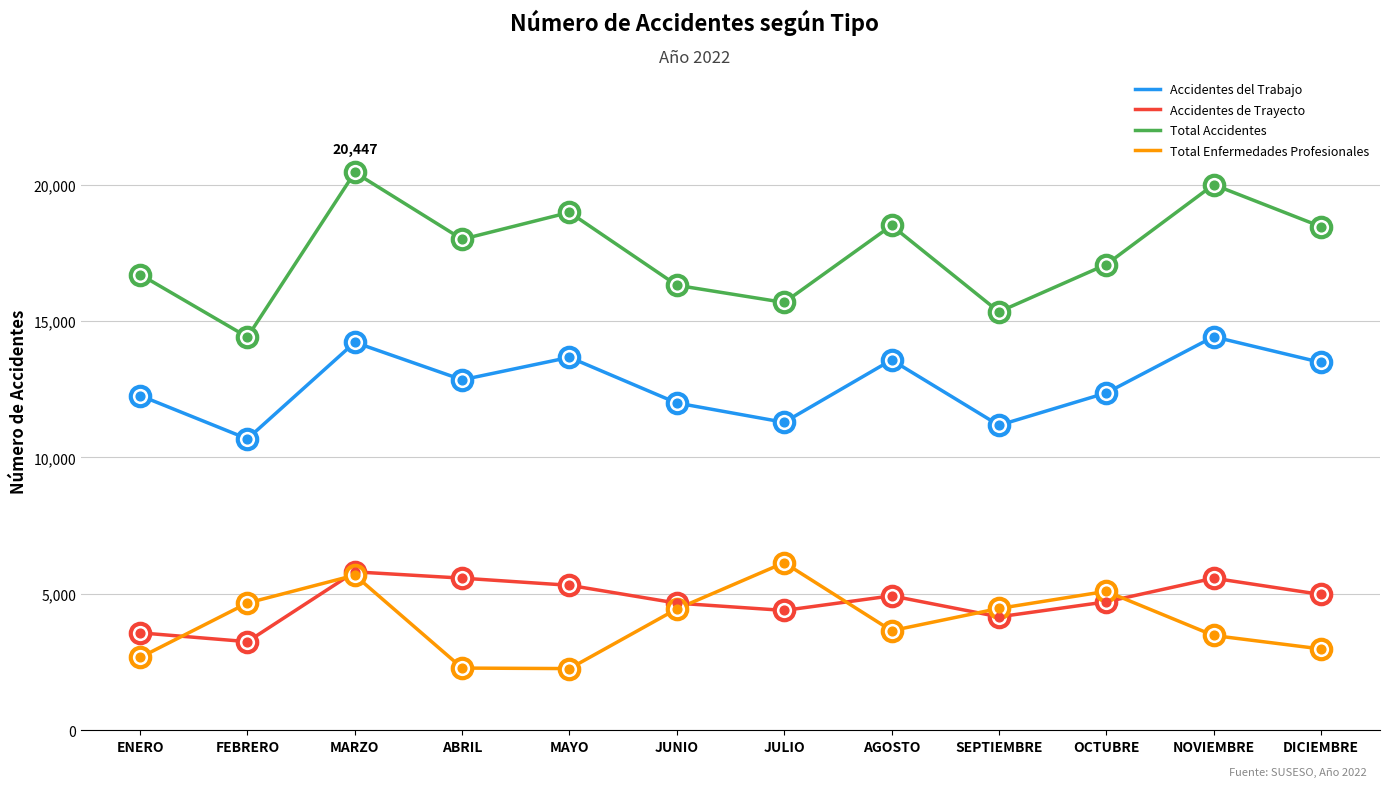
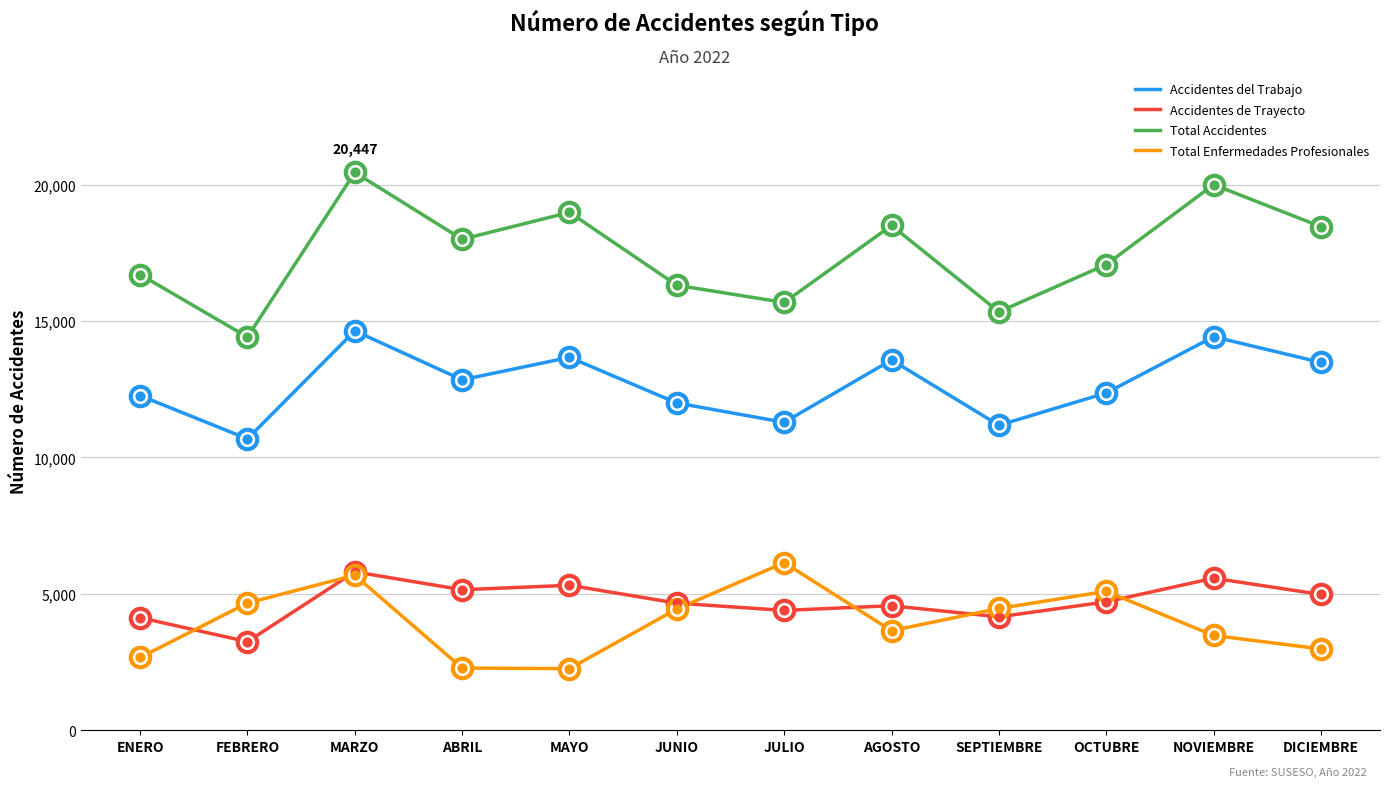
Accidentes de Trayecto, ENERO: 3,600 -> 4,100
Accidentes del Trabajo, MARZO: 14,200 -> 14,600
Accidentes de Trayecto, ABRIL: 5,600 -> 5,200
Accidentes de Trayecto, AGOSTO: 4,900 -> 4,600
